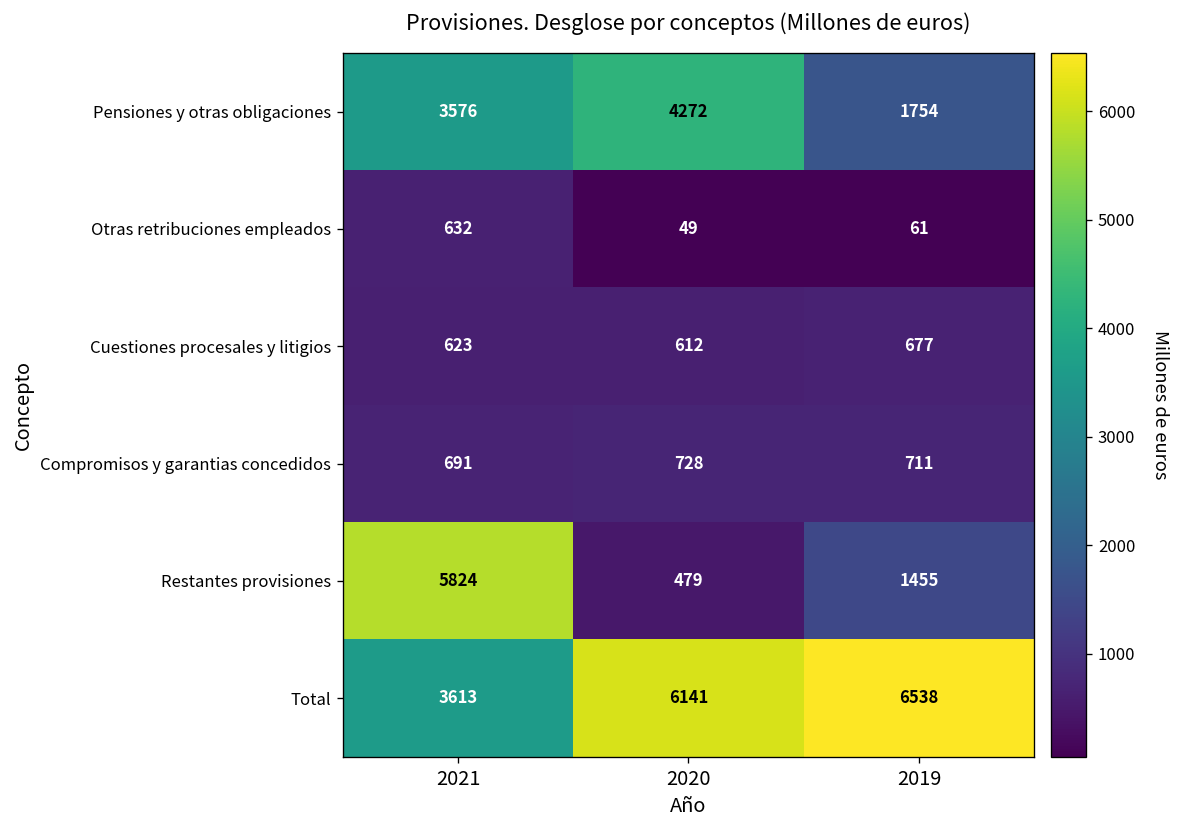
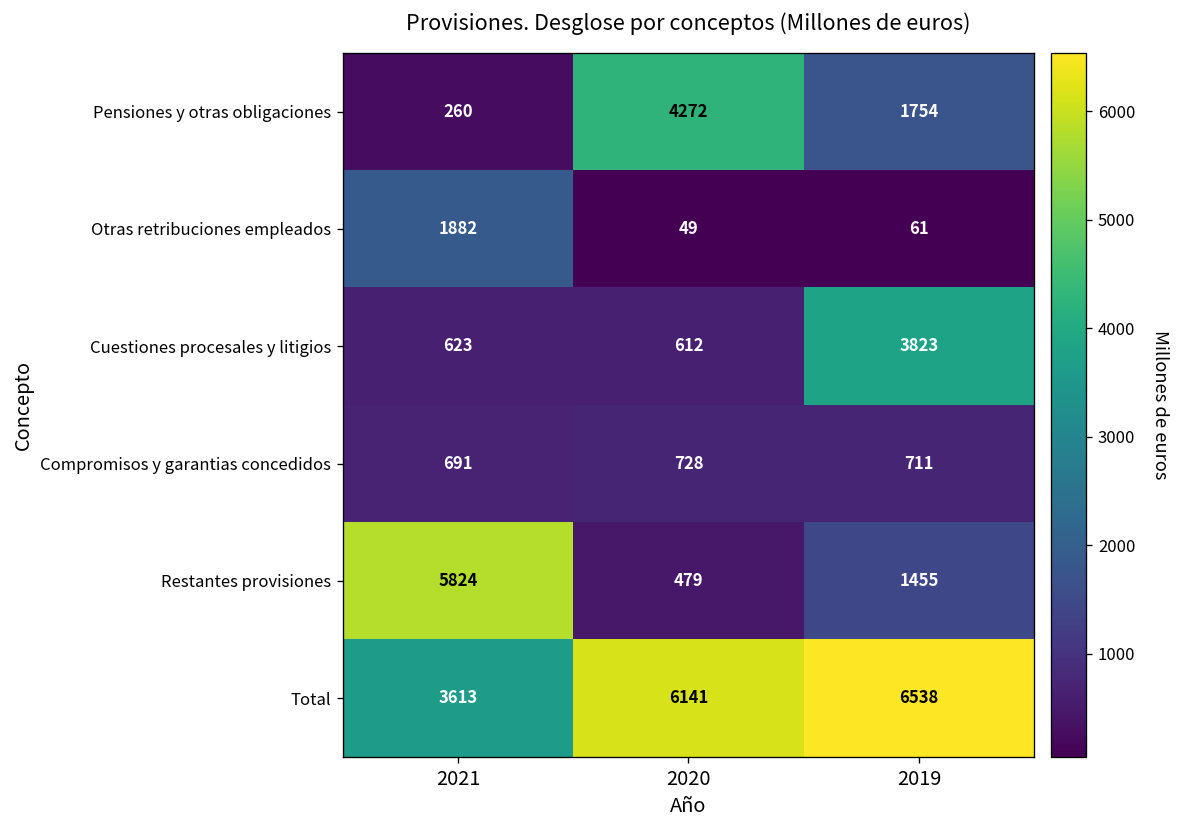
Pensiones y otras obligaciones, 2021: 3576 -> 260
Otras retribuciones empleados, 2021: 632 -> 1882
Cuestiones procesales y litigios, 2019: 677 -> 3823
